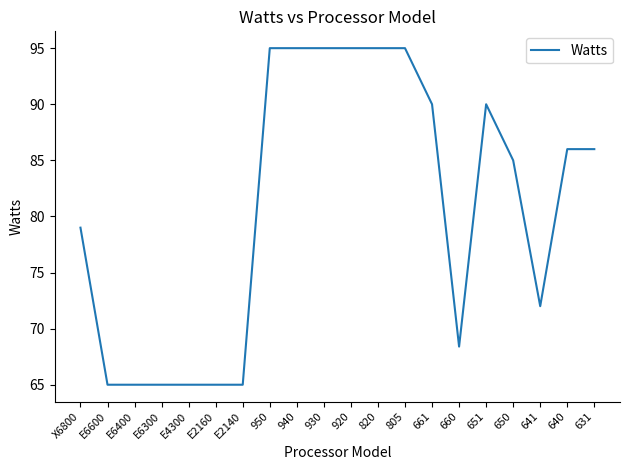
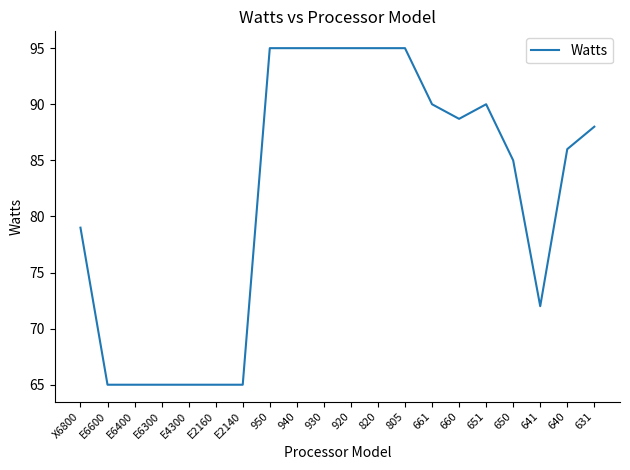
660: 68.4 -> 88.7
631: 86 -> 88
